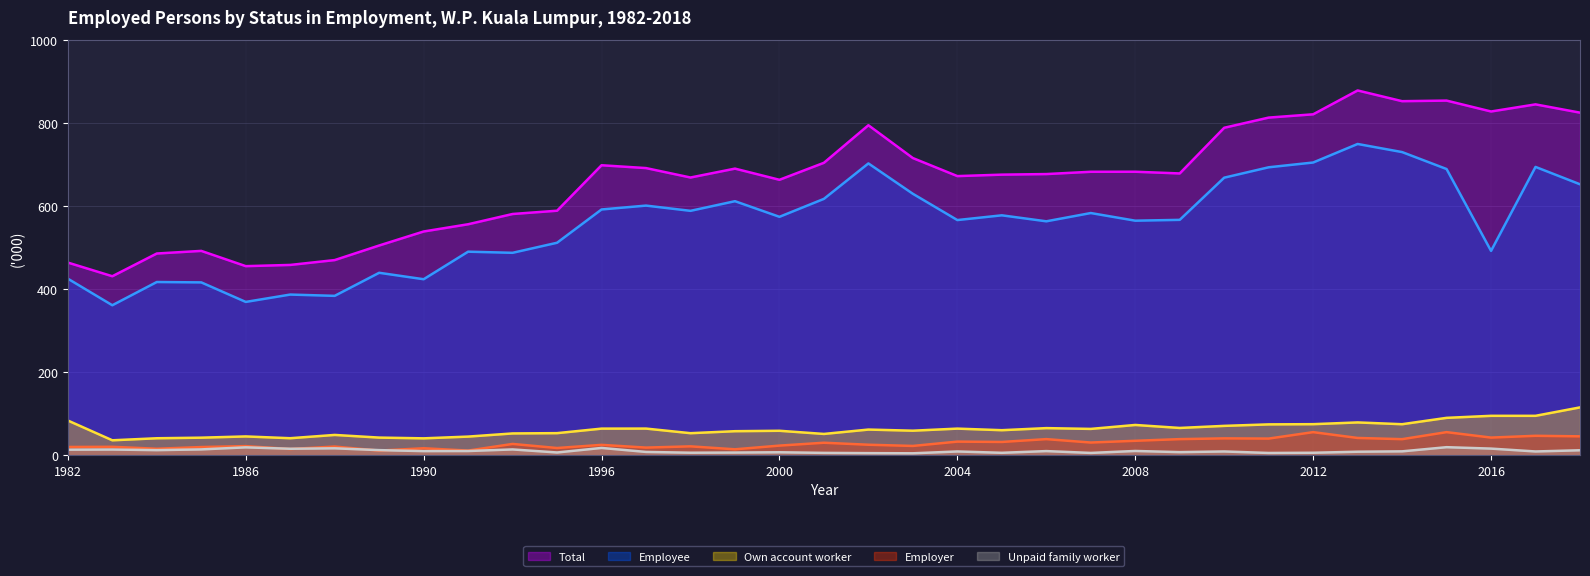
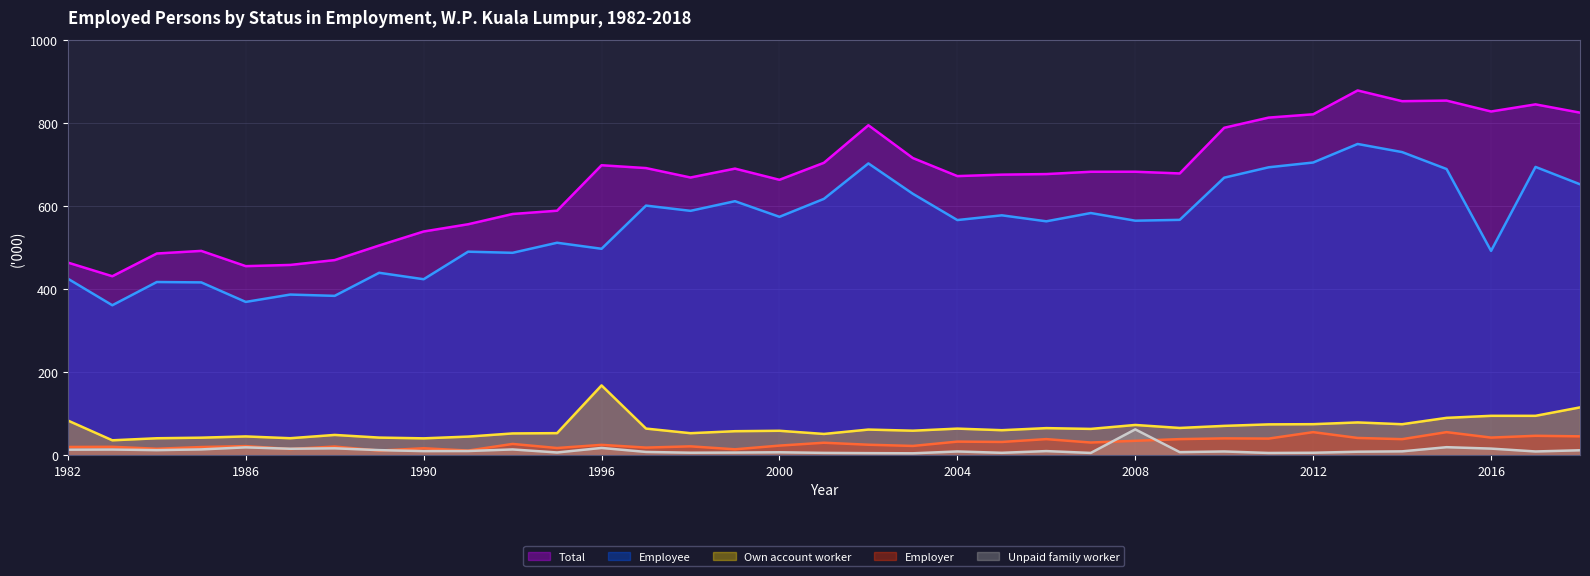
Employee, 1996: 590 -> 500
Own account worker, 1996: 60 -> 170
Unpaid family worker, 2008: 10 -> 60
